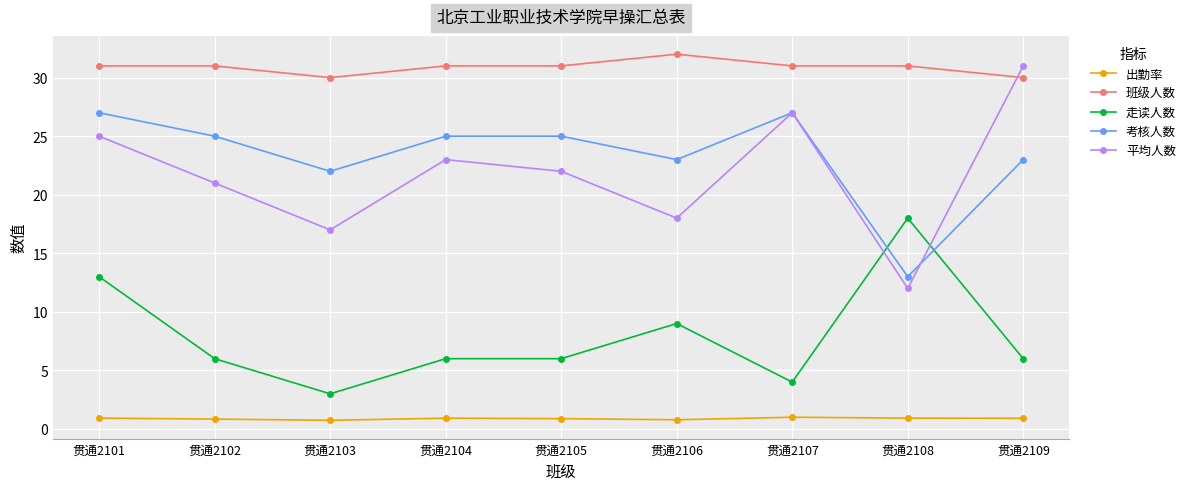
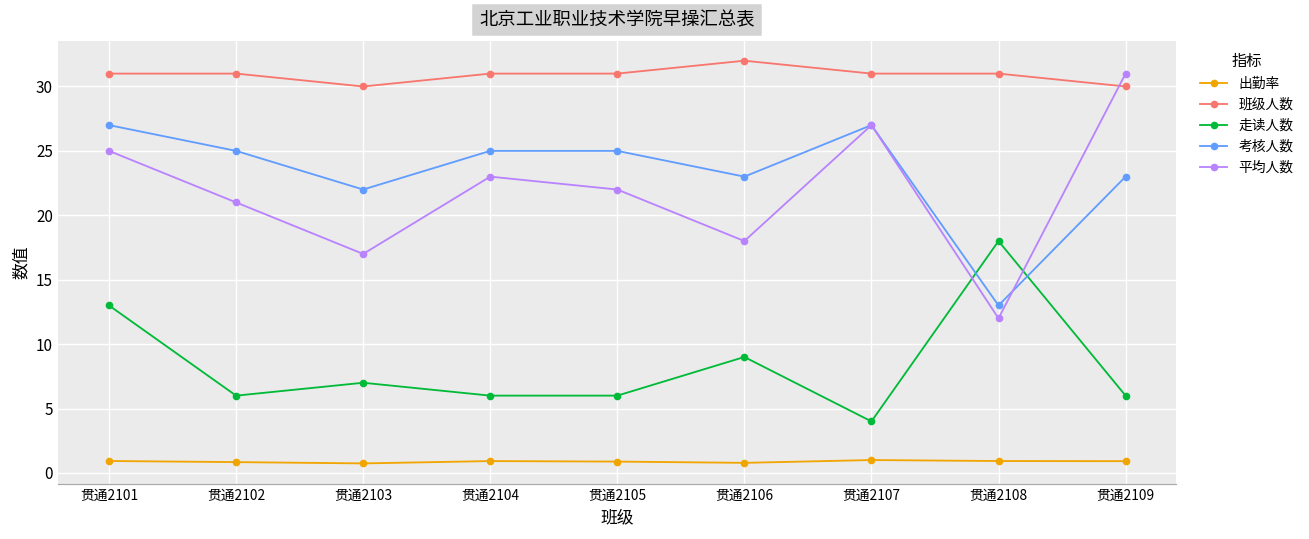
走读人数, 贯通2103: 3 -> 7
